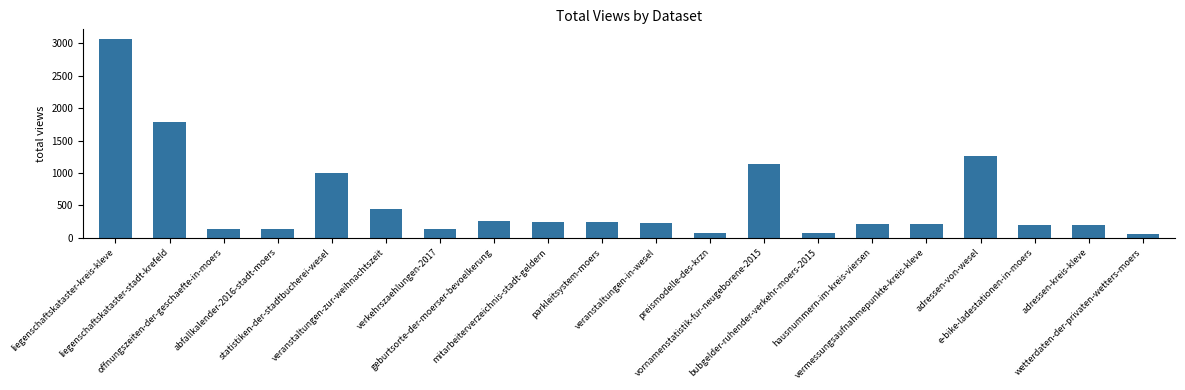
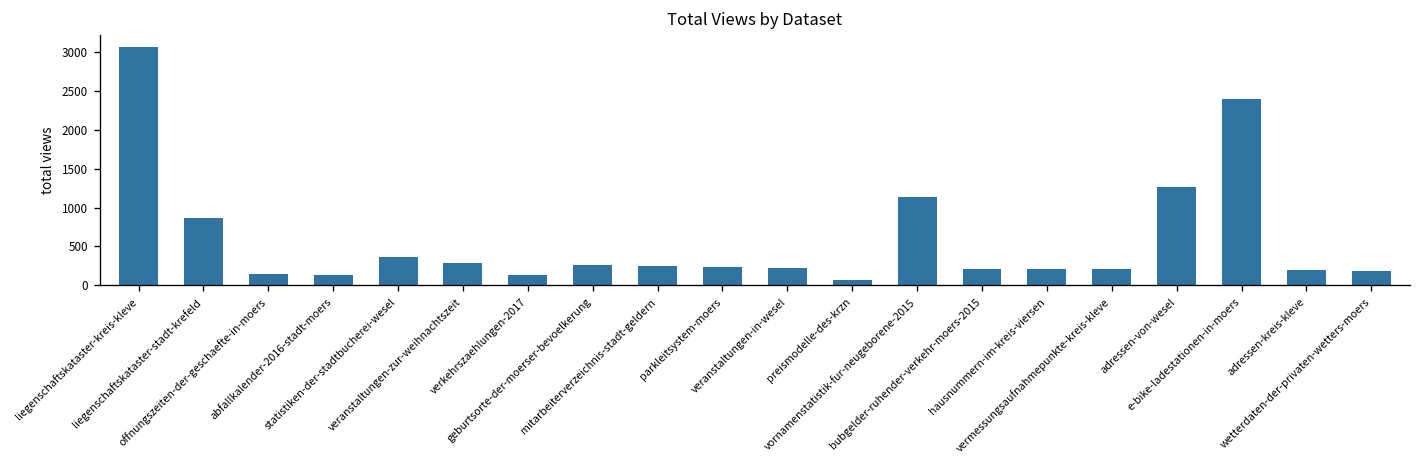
liegenschaftskataster-stadt-krefeld: 1800 -> 900
statistiken-der-stadtbucherei-wesel: 1000 -> 400
veranstaltungen-zur-weihnachtszeit: 400 -> 300
bubgelder-ruhender-verkehr-moers-2015: 100 -> 200
e-bike-ladestationen-in-moers: 200 -> 2400
wetterdaten-der-privaten-wetters-moers: 100 -> 200
